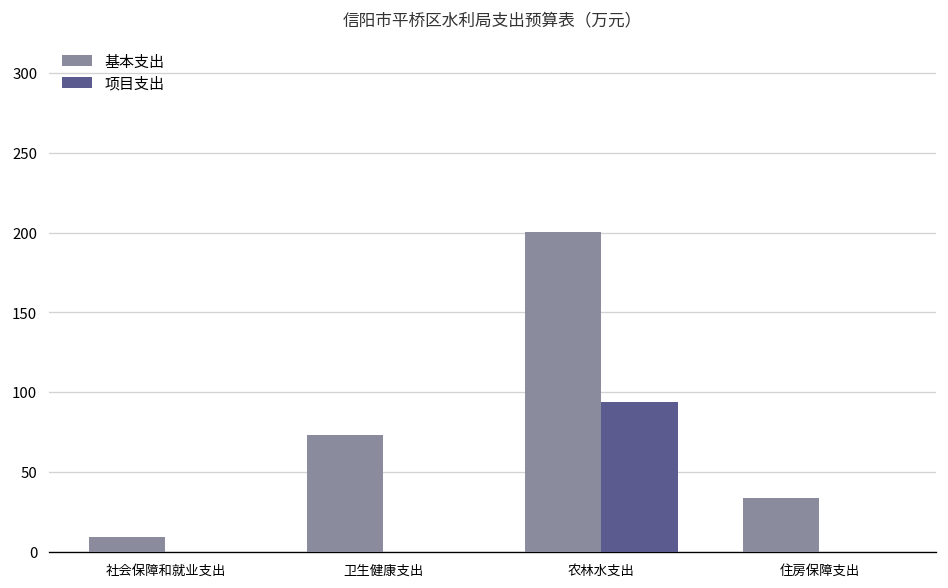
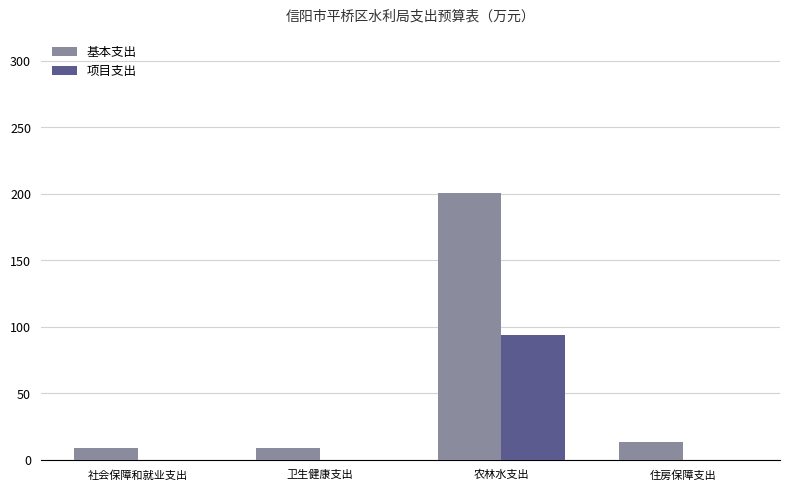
基本支出, 卫生健康支出: 73 -> 9
基本支出, 住房保障支出: 34 -> 13
